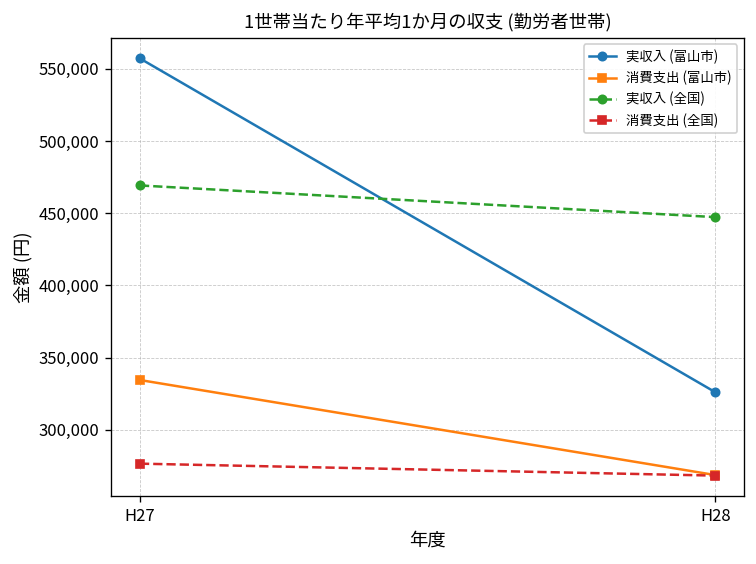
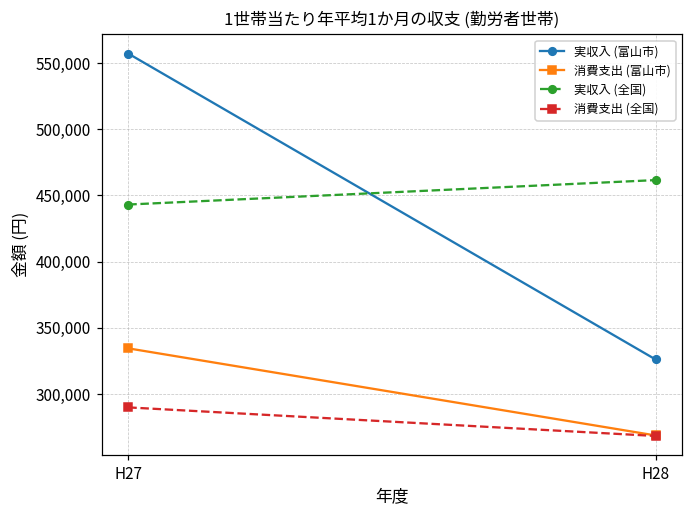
実収入 (全国), H27: 469,000 -> 443,000
消費支出 (全国), H27: 277,000 -> 290,000
実収入 (全国), H28: 447,000 -> 462,000
